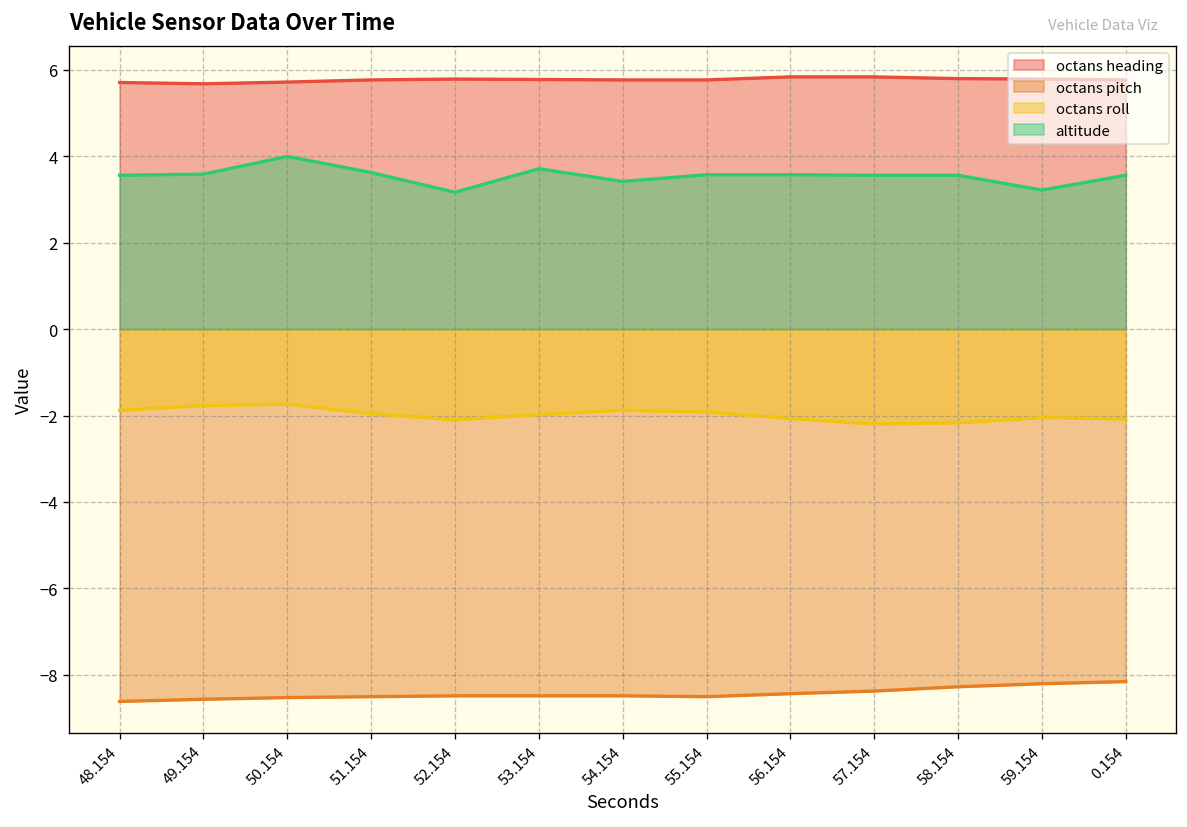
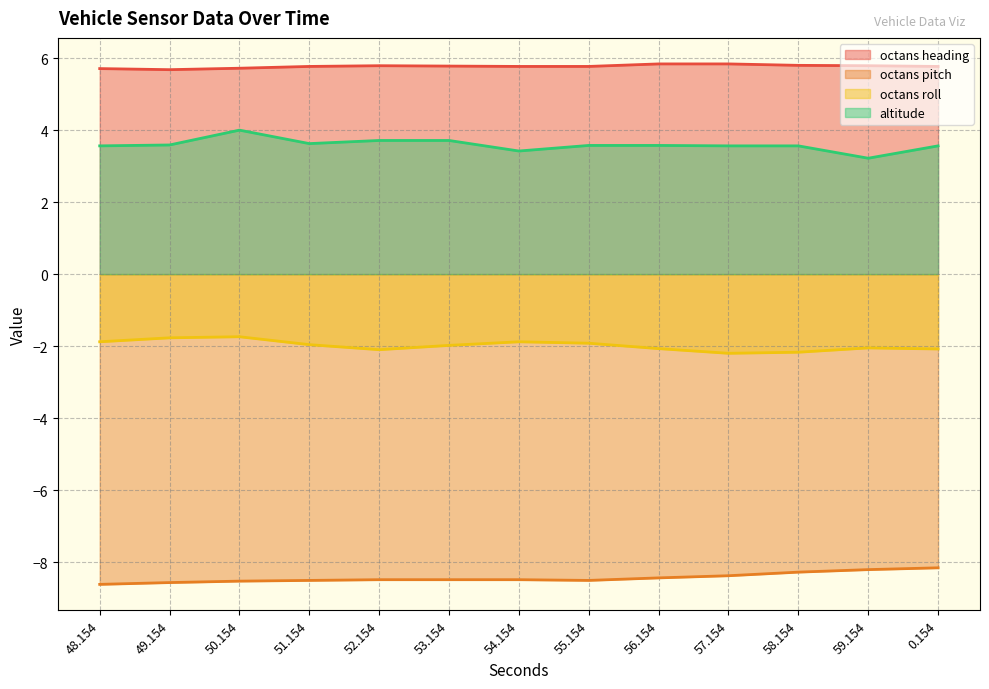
altitude, 52.154: 3.2 -> 3.7
